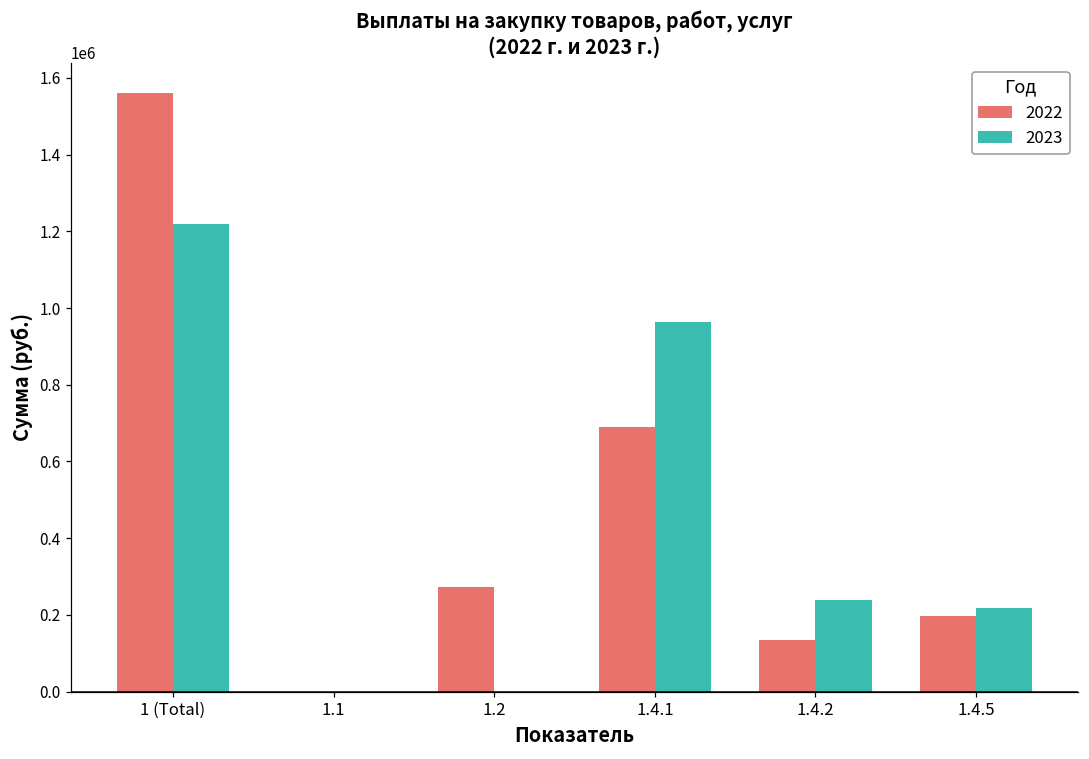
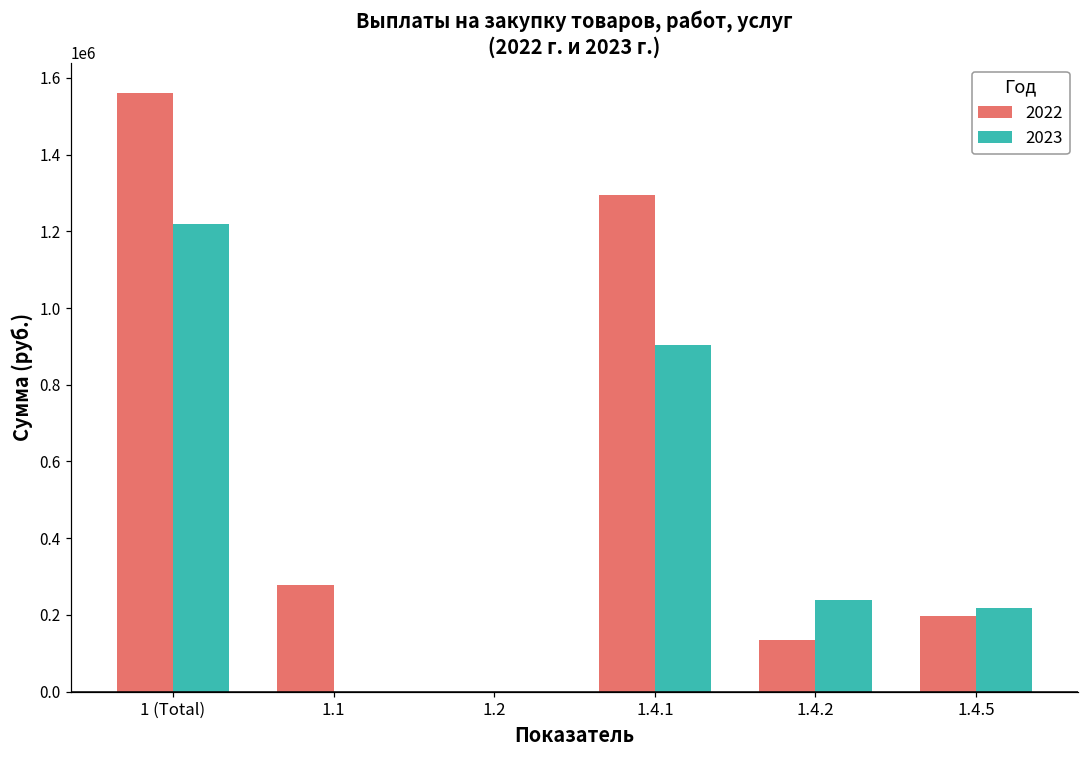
2022, 1.1: 0 -> 280000
2022, 1.2: 270000 -> 0
2022, 1.4.1: 690000 -> 1290000
2023, 1.4.1: 960000 -> 900000
